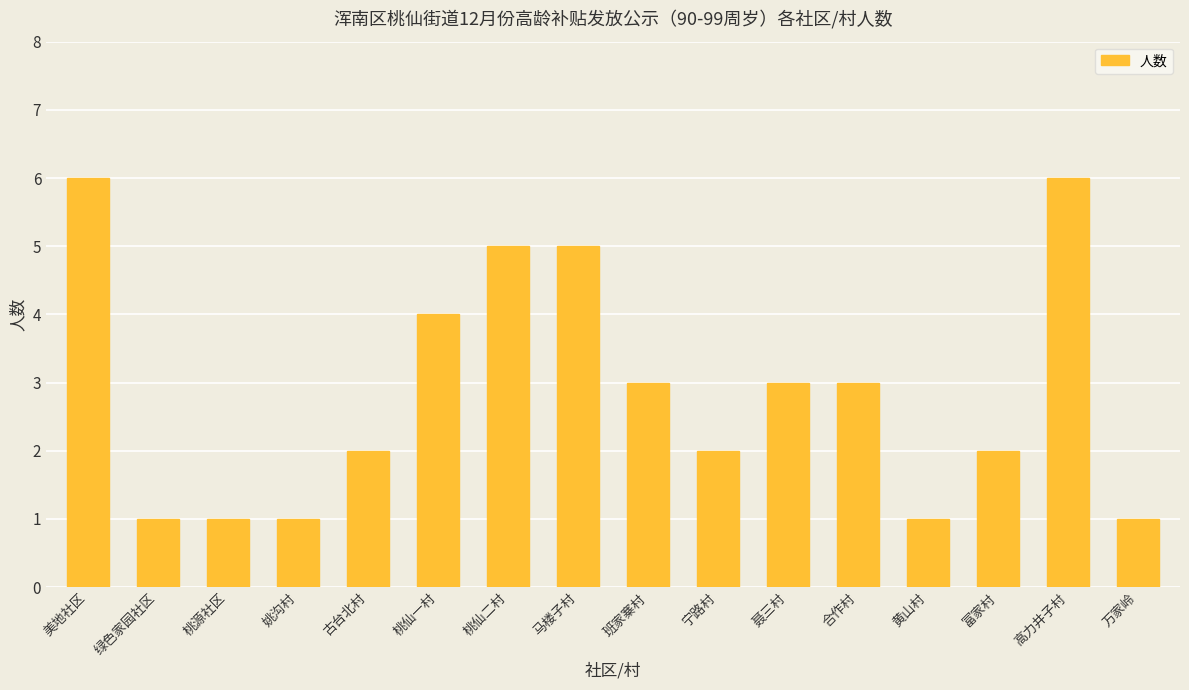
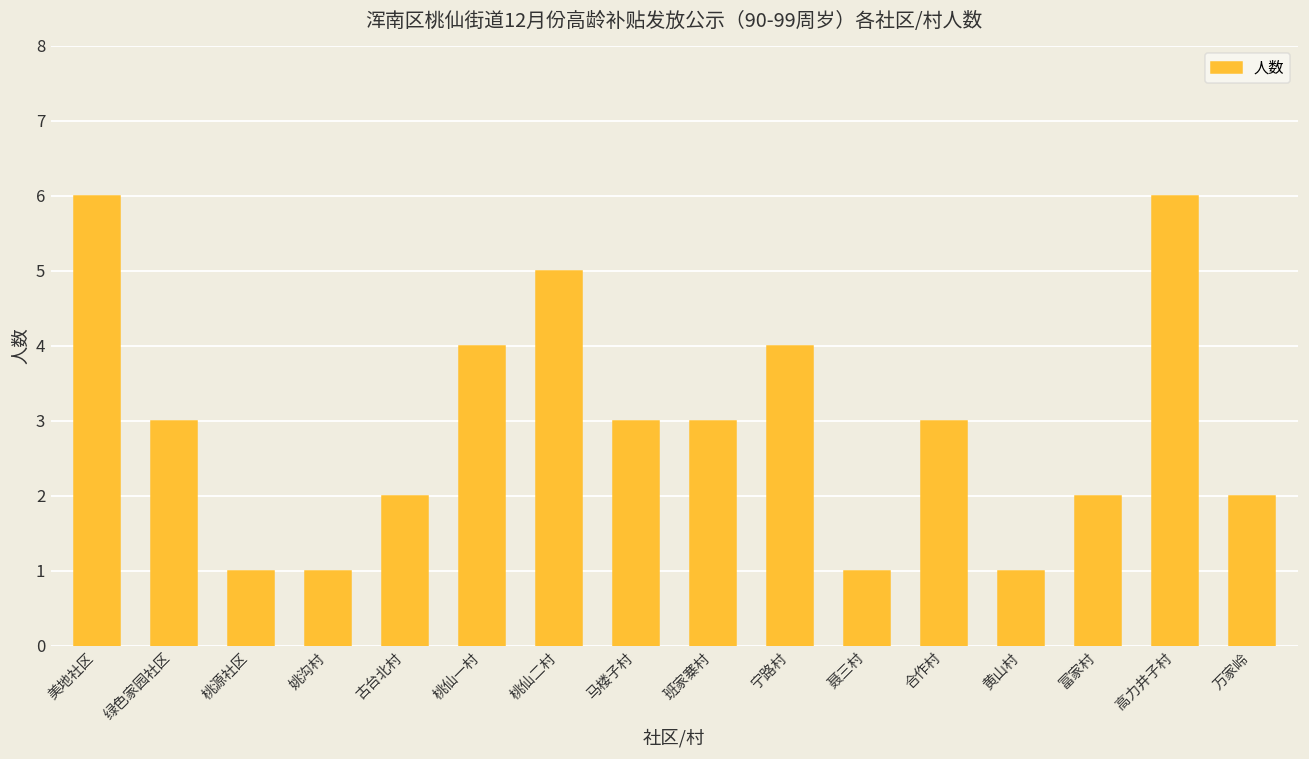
绿色家园社区: 1 -> 3
马楼子村: 5 -> 3
宁路村: 2 -> 4
聂三村: 3 -> 1
万家岭: 1 -> 2
